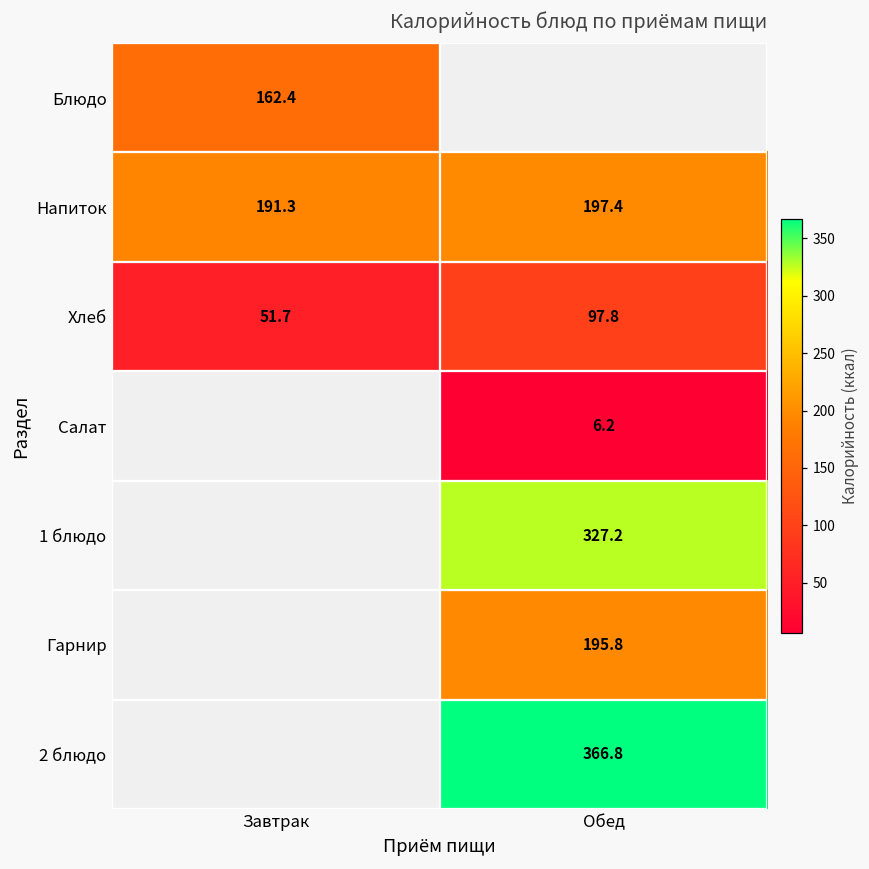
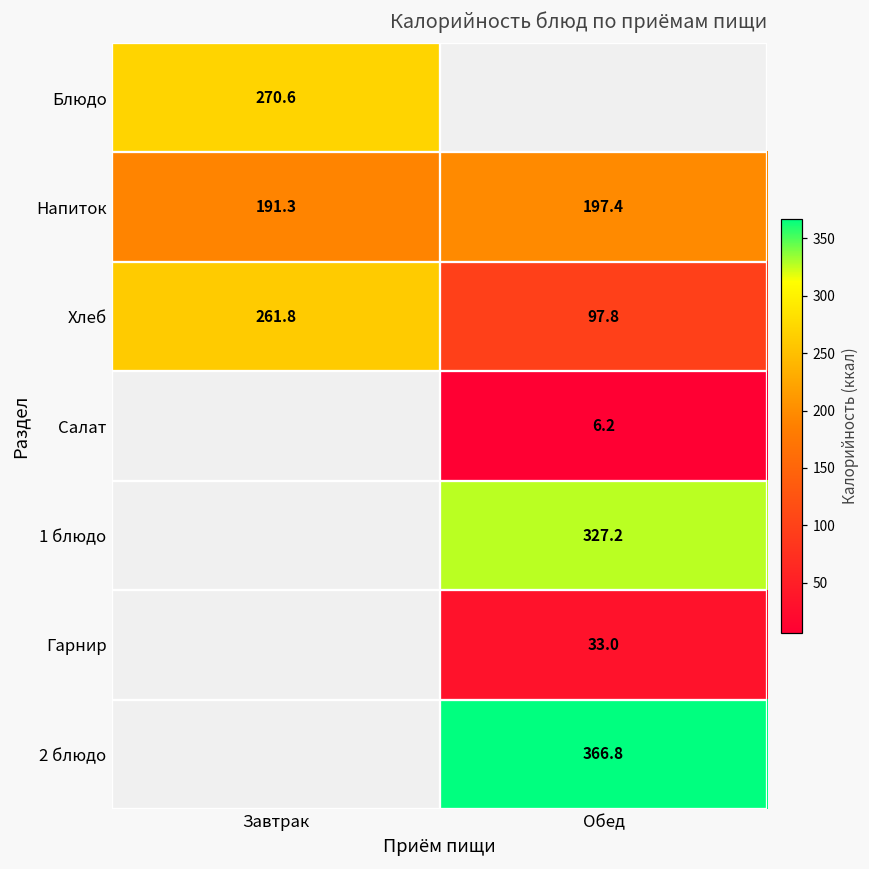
Блюдо, Завтрак: 162.4 -> 270.6
Хлеб, Завтрак: 51.7 -> 261.8
Гарнир, Обед: 195.8 -> 33.0
